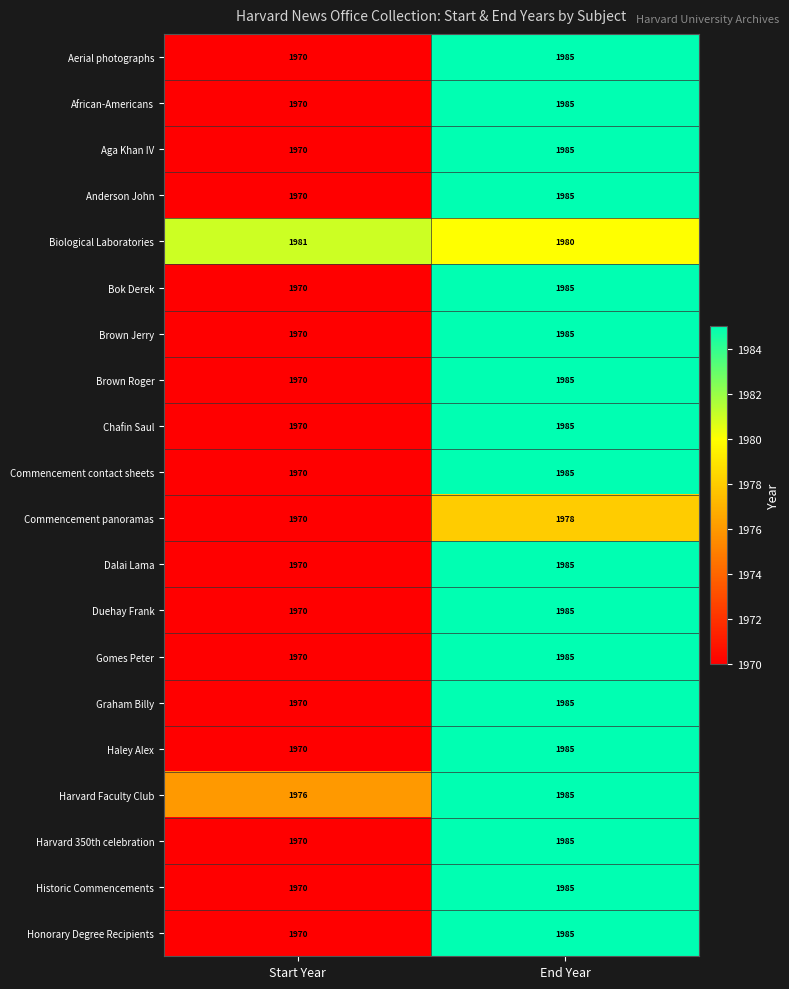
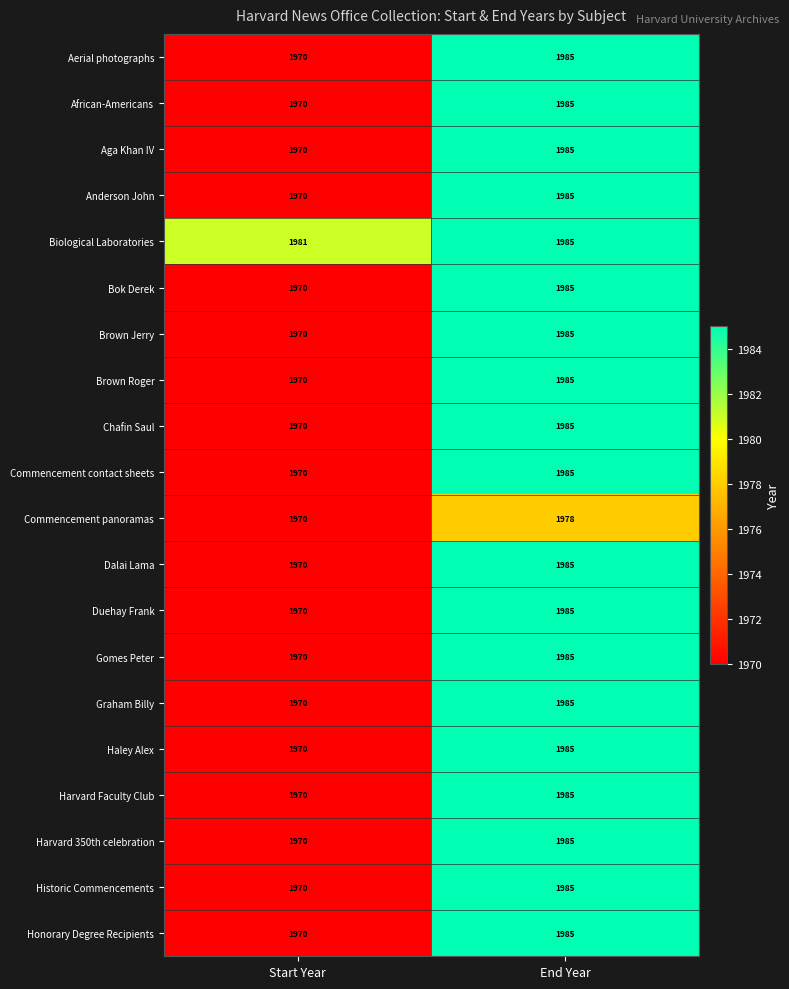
Biological Laboratories, End Year: 1980 -> 1985
Harvard Faculty Club, Start Year: 1976 -> 1970
